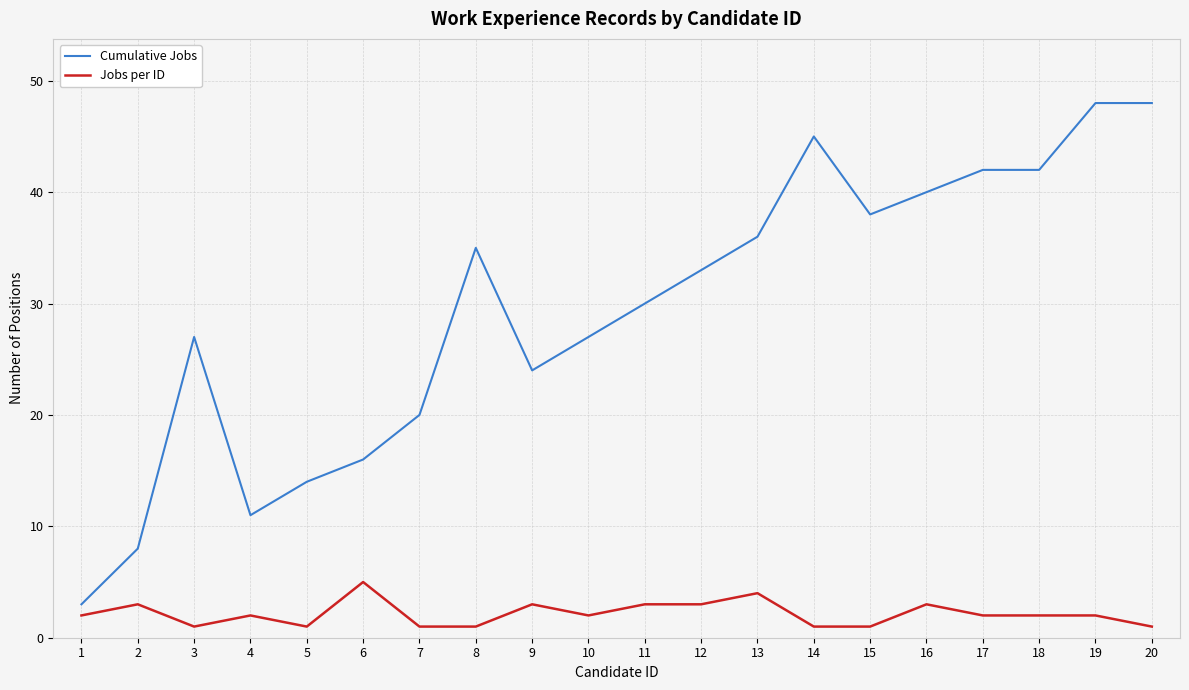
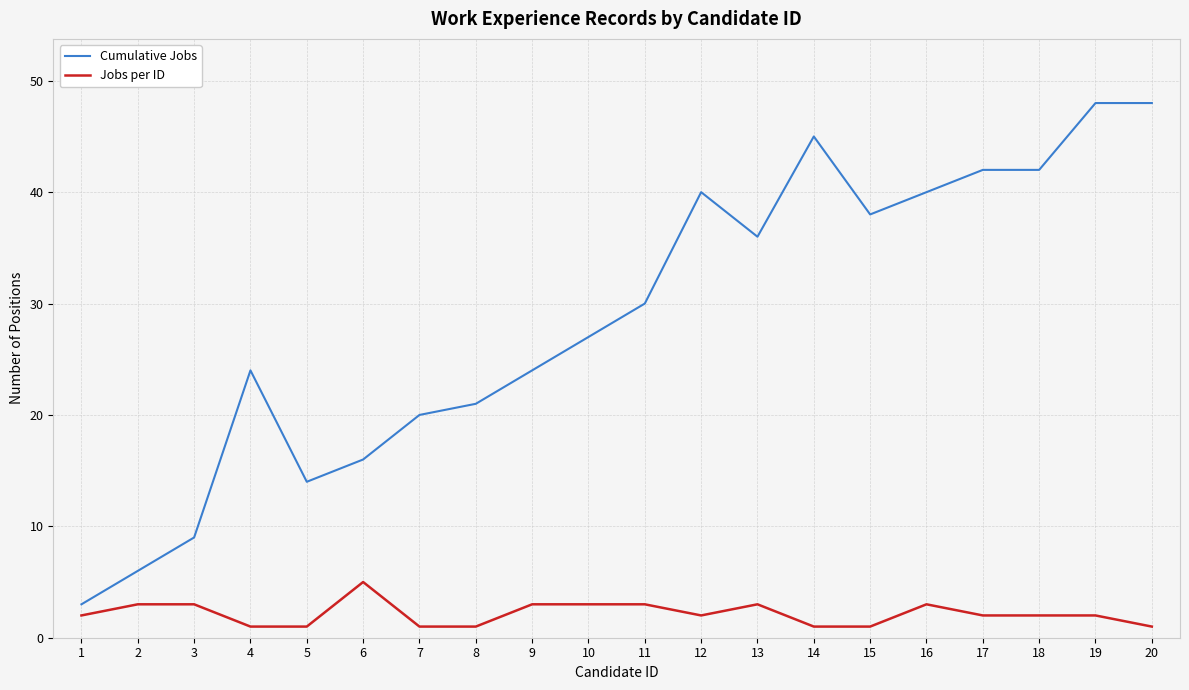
Cumulative Jobs, 2: 8 -> 6
Cumulative Jobs, 3: 27 -> 9
Jobs per ID, 3: 1 -> 3
Cumulative Jobs, 4: 11 -> 24
Jobs per ID, 4: 2 -> 1
Cumulative Jobs, 8: 35 -> 21
Jobs per ID, 10: 2 -> 3
Cumulative Jobs, 12: 33 -> 40
Jobs per ID, 12: 3 -> 2
Jobs per ID, 13: 4 -> 3
